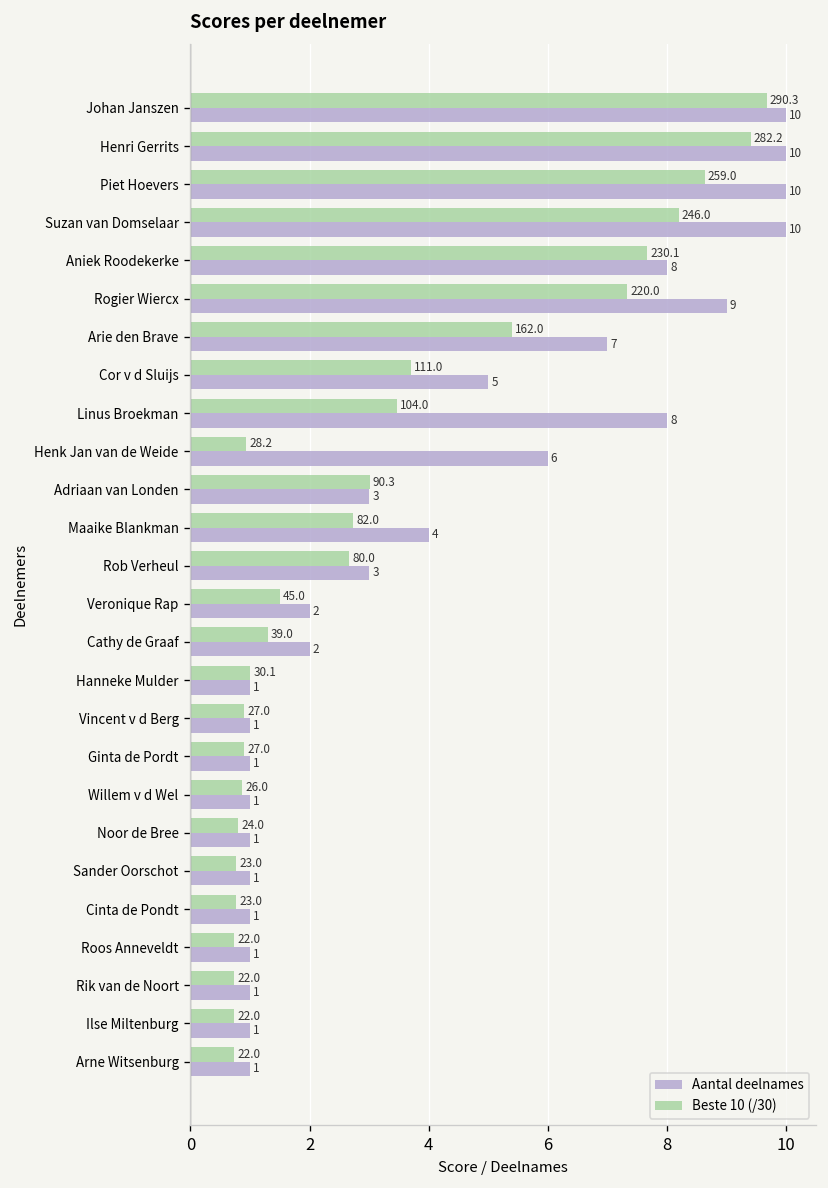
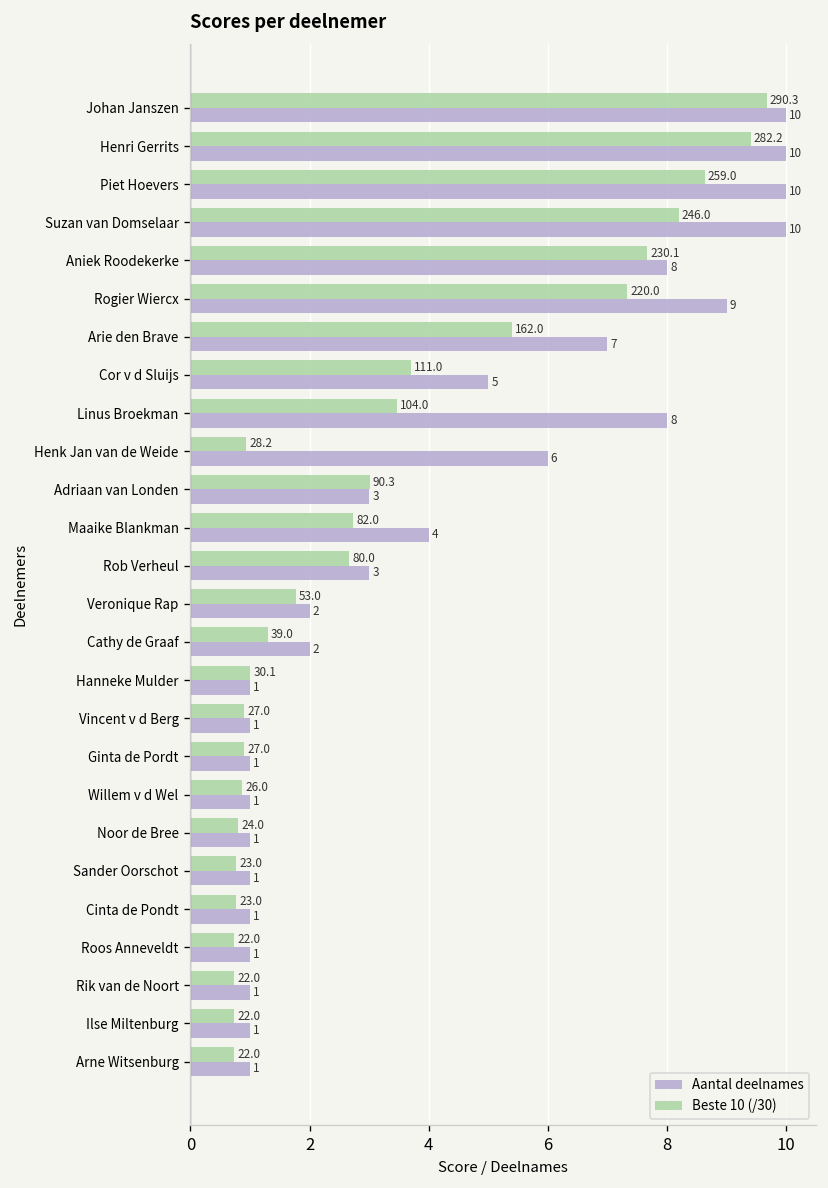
Beste 10 (/30), Veronique Rap: 45.0 -> 53.0
